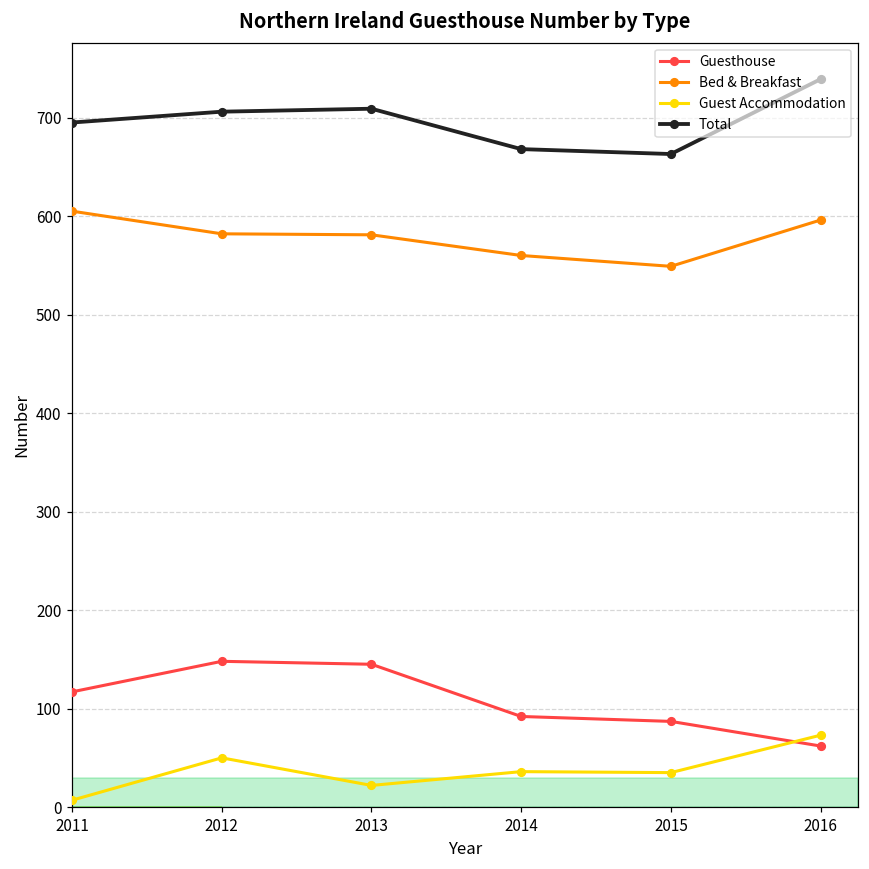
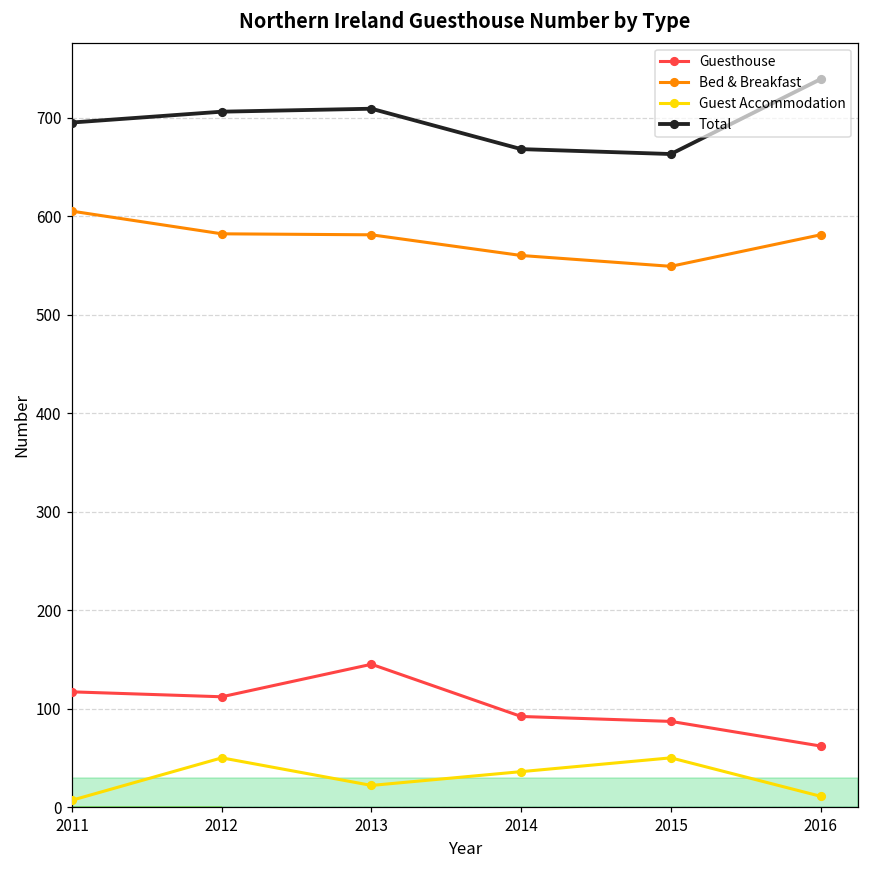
Guesthouse, 2012: 150 -> 110
Guest Accommodation, 2015: 40 -> 50
Bed & Breakfast, 2016: 600 -> 580
Guest Accommodation, 2016: 70 -> 10
